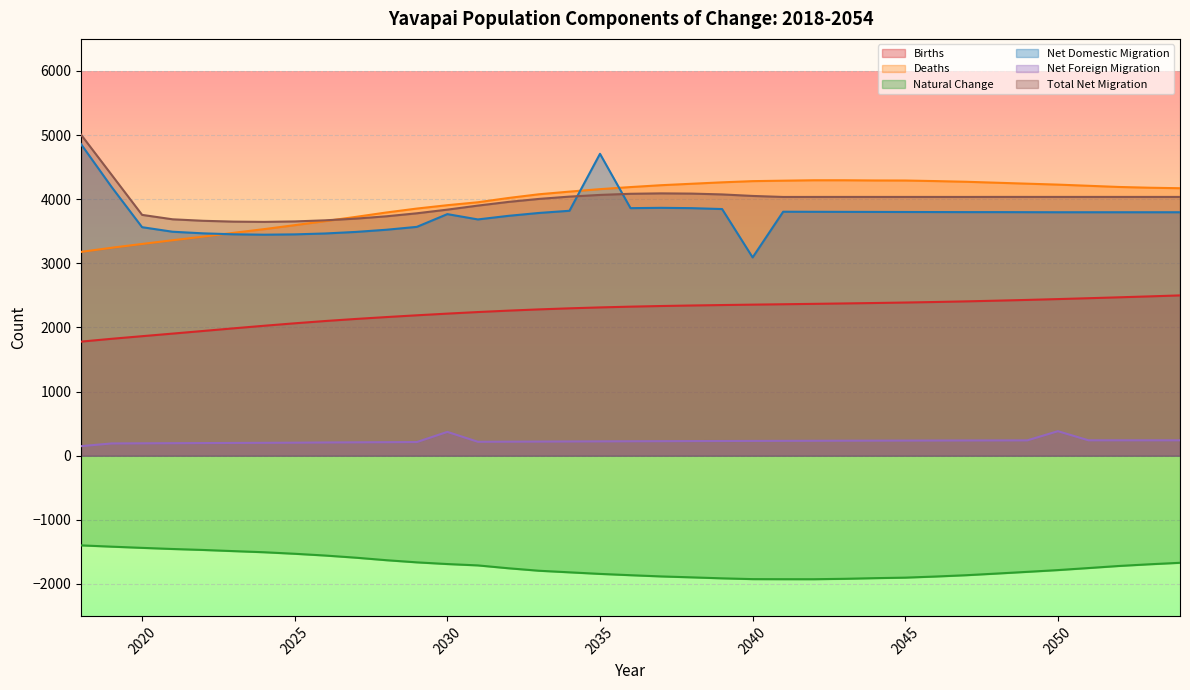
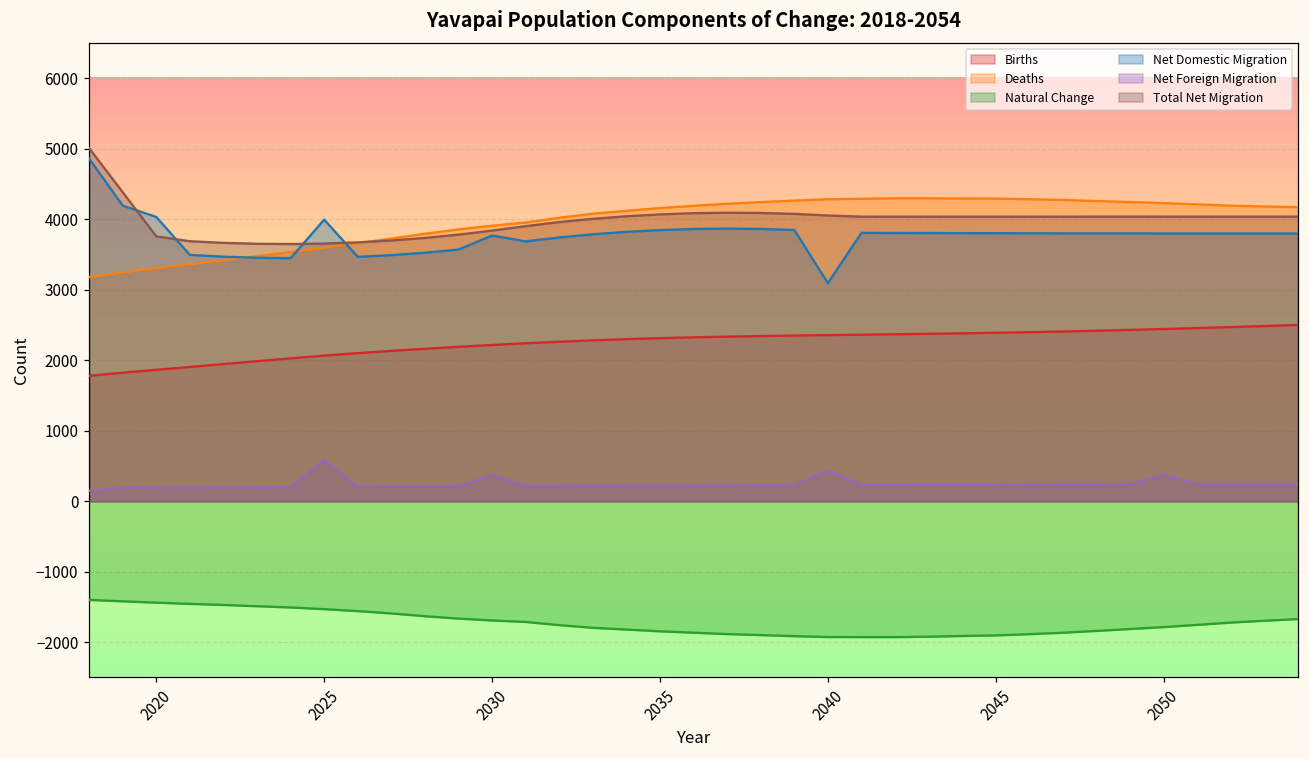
Net Domestic Migration, 2020: 3600 -> 4000
Net Domestic Migration, 2025: 3500 -> 4000
Net Foreign Migration, 2025: 200 -> 600
Net Domestic Migration, 2035: 4700 -> 3800
Net Foreign Migration, 2040: 200 -> 400
